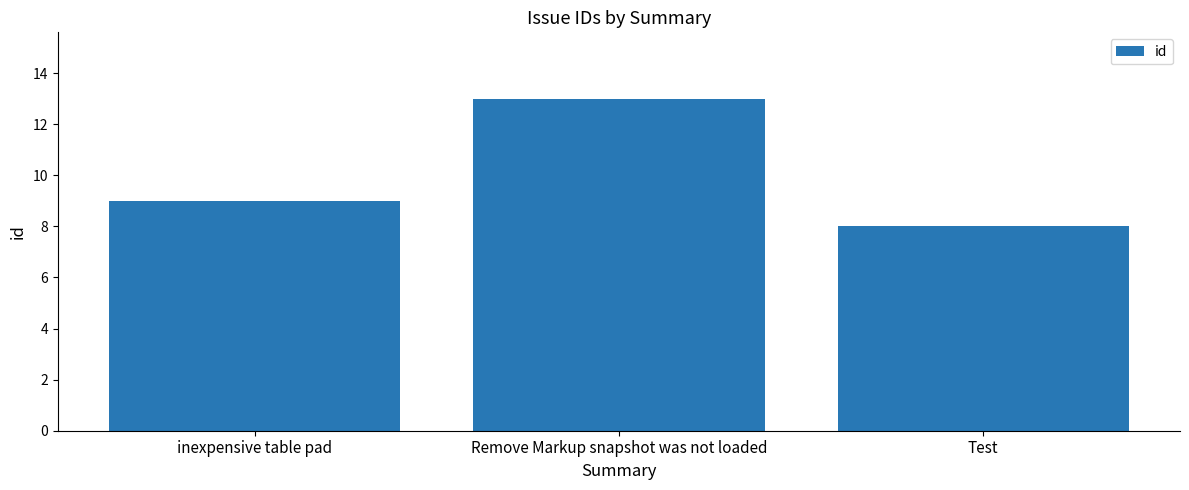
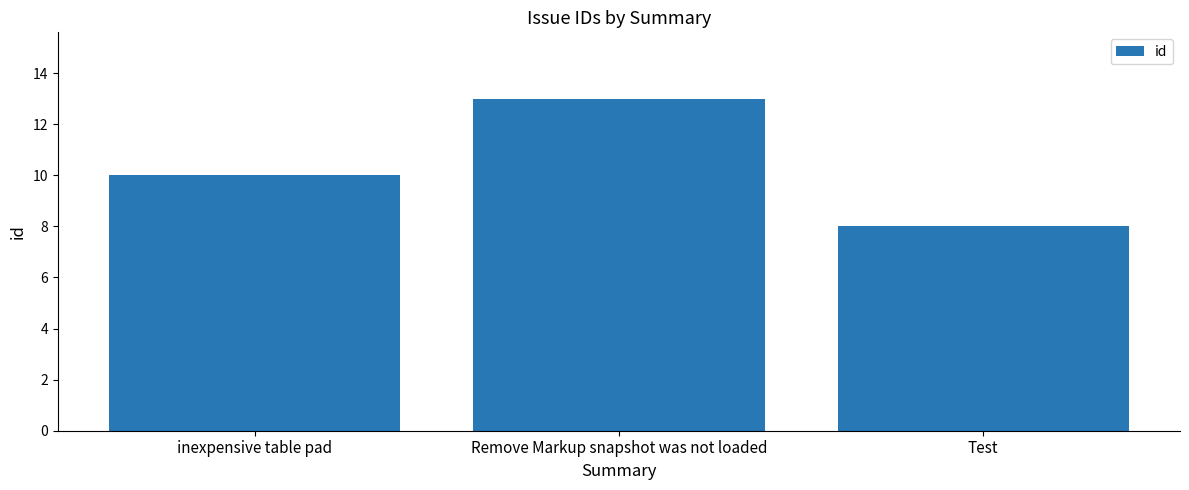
inexpensive table pad: 9 -> 10
